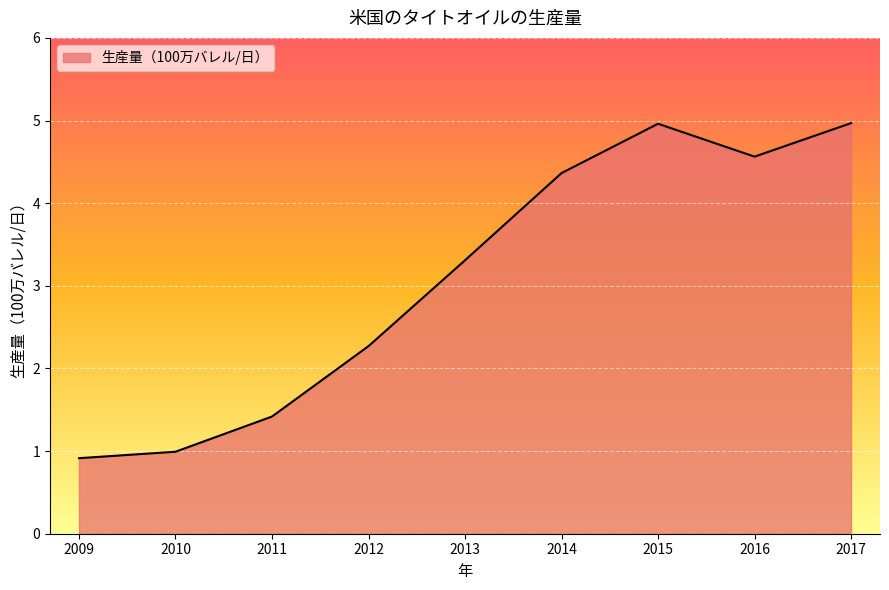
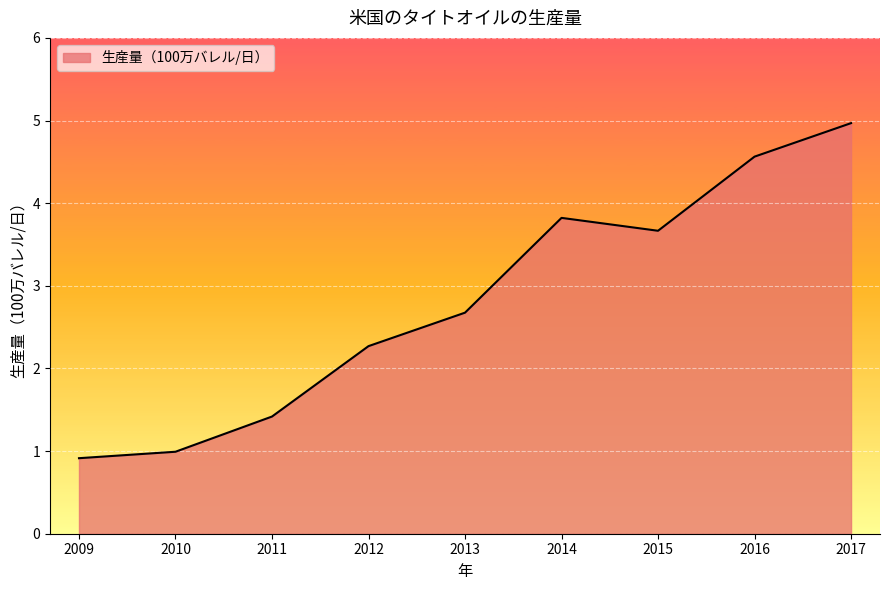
2013: 3.3 -> 2.7
2014: 4.4 -> 3.8
2015: 5.0 -> 3.7
